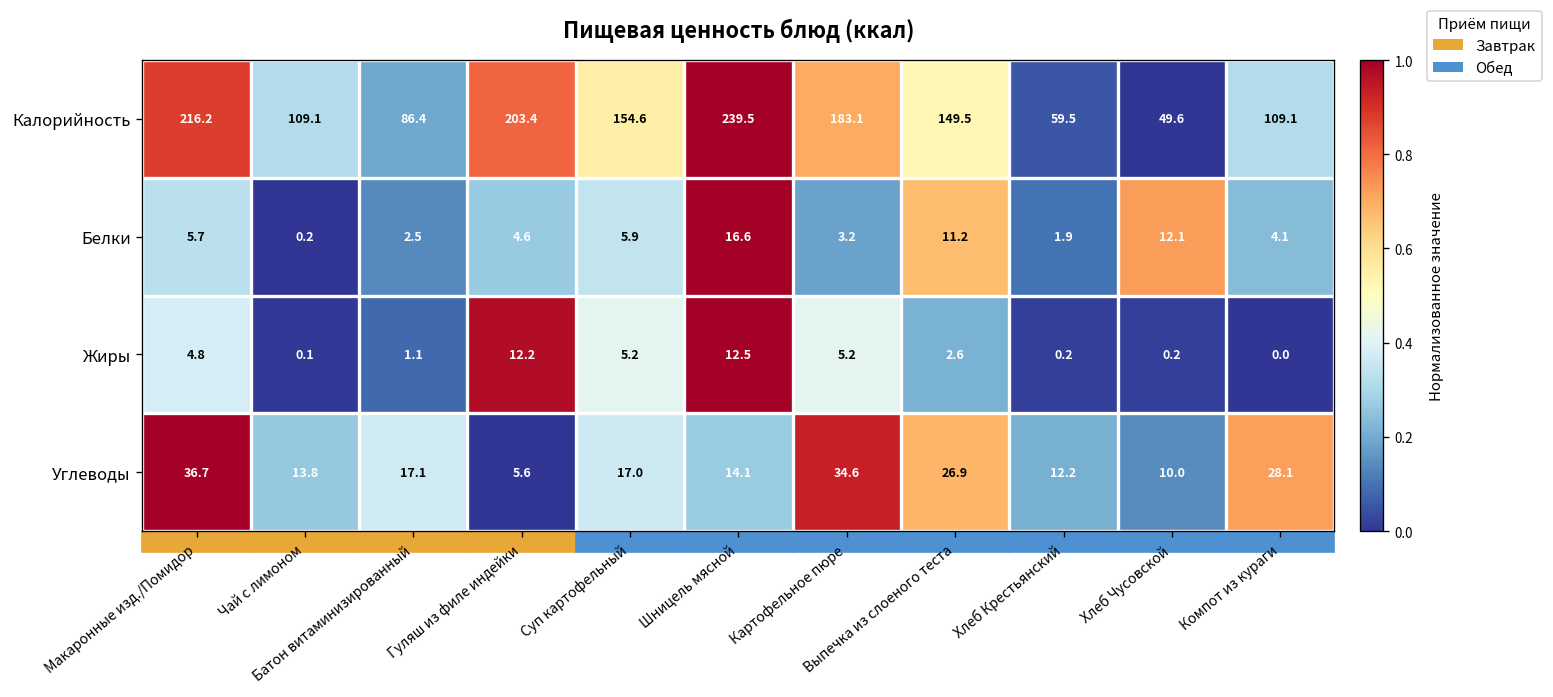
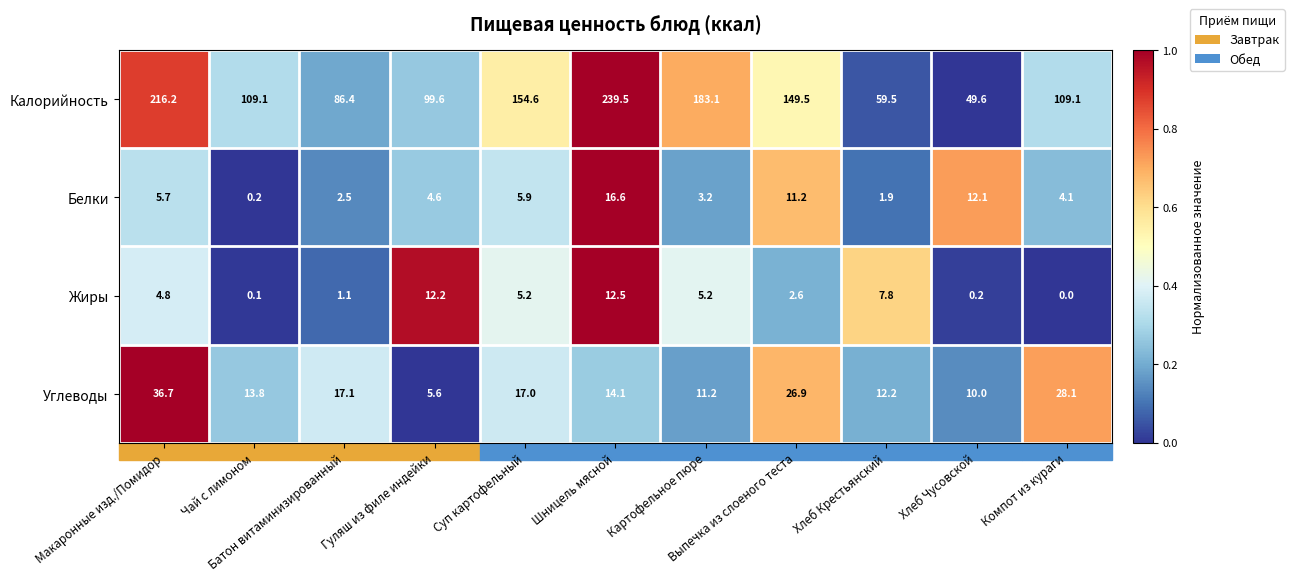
Калорийность, Гуляш из филе индейки: 203.4 -> 99.6
Жиры, Хлеб Крестьянский: 0.2 -> 7.8
Углеводы, Картофельное пюре: 34.6 -> 11.2
